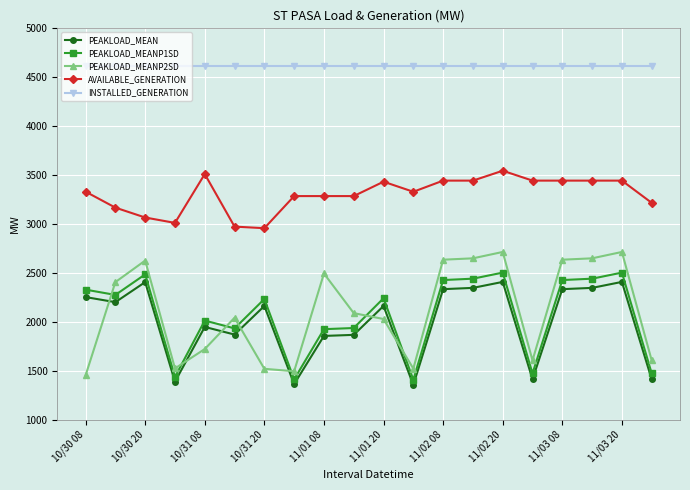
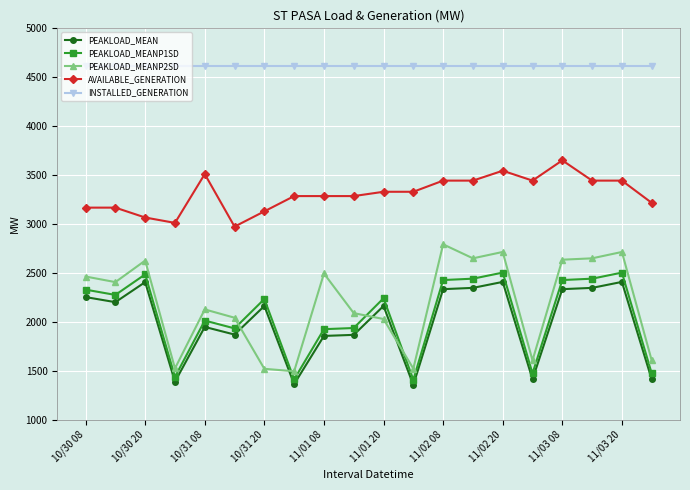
PEAKLOAD_MEANP2SD, 10/30 08: 1500 -> 2500
AVAILABLE_GENERATION, 10/30 08: 3300 -> 3200
PEAKLOAD_MEANP2SD, 10/31 08: 1700 -> 2100
AVAILABLE_GENERATION, 10/31 20: 3000 -> 3100
AVAILABLE_GENERATION, 11/01 20: 3400 -> 3300
PEAKLOAD_MEANP2SD, 11/02 08: 2600 -> 2800
AVAILABLE_GENERATION, 11/03 08: 3400 -> 3700
